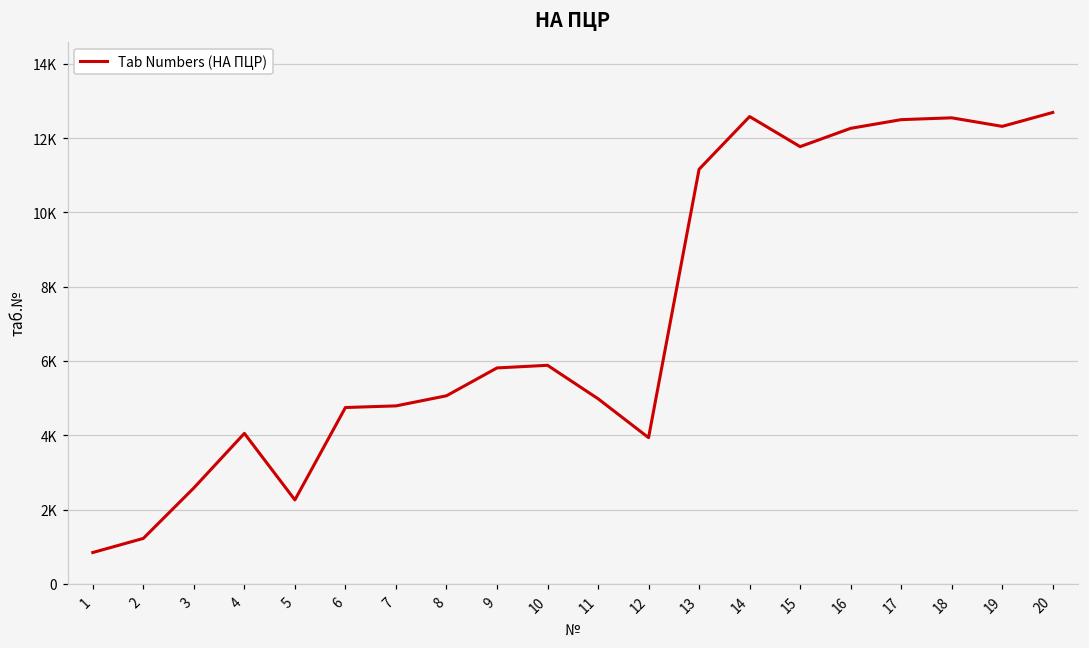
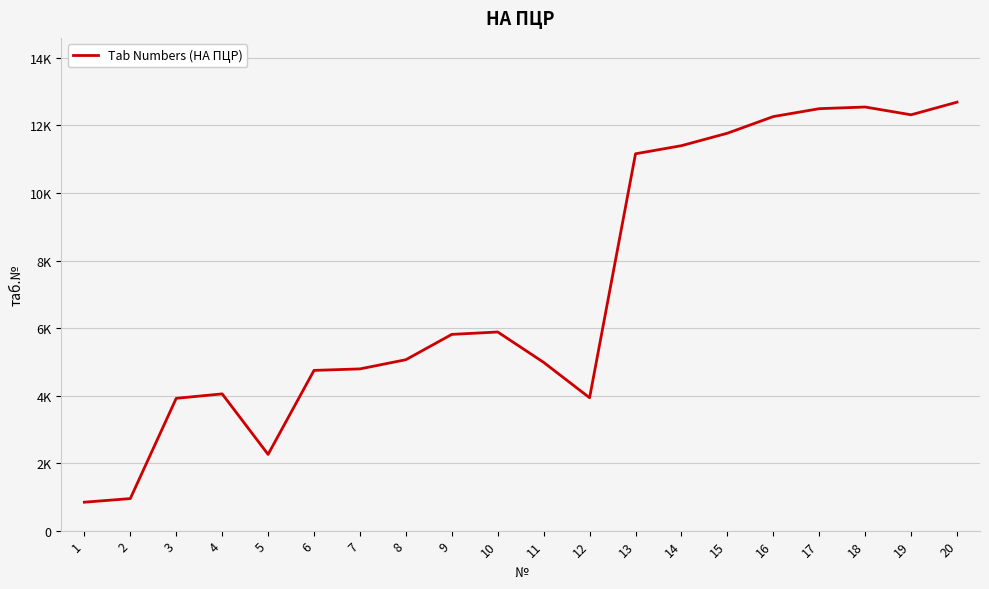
2: 1200 -> 900
3: 2600 -> 3900
14: 12600 -> 11400
